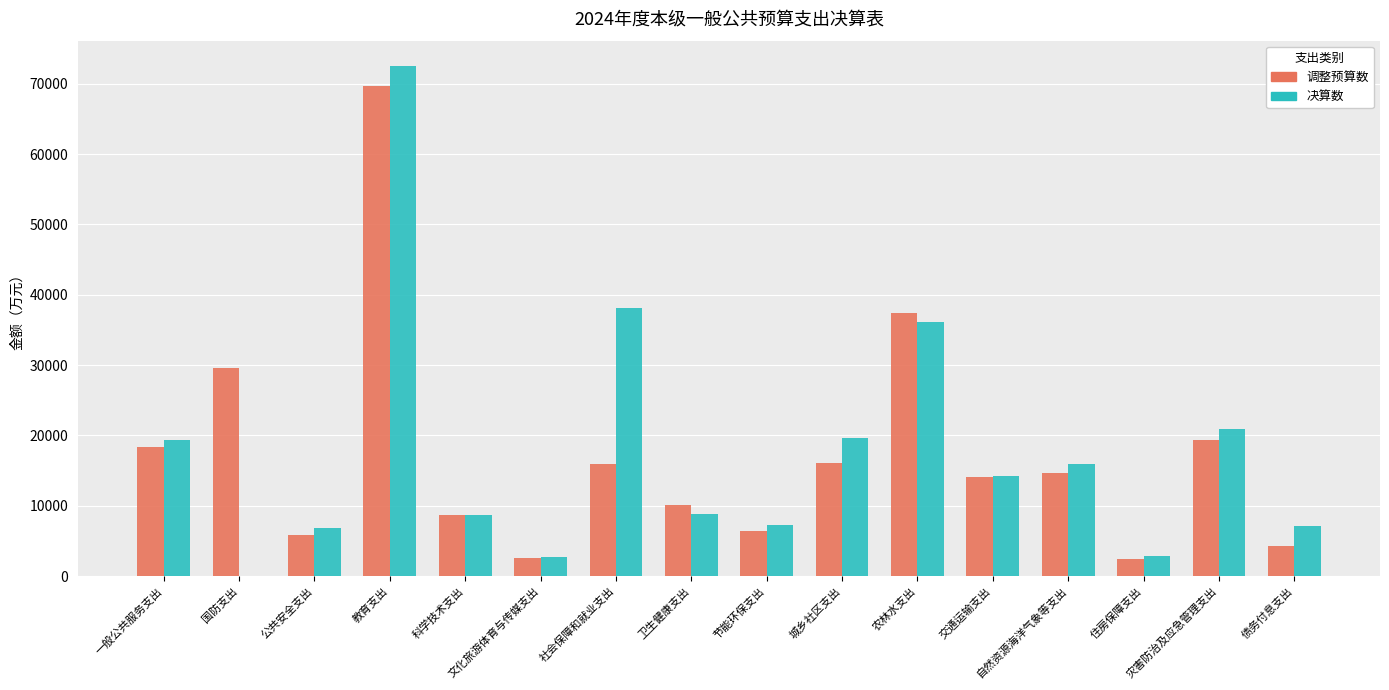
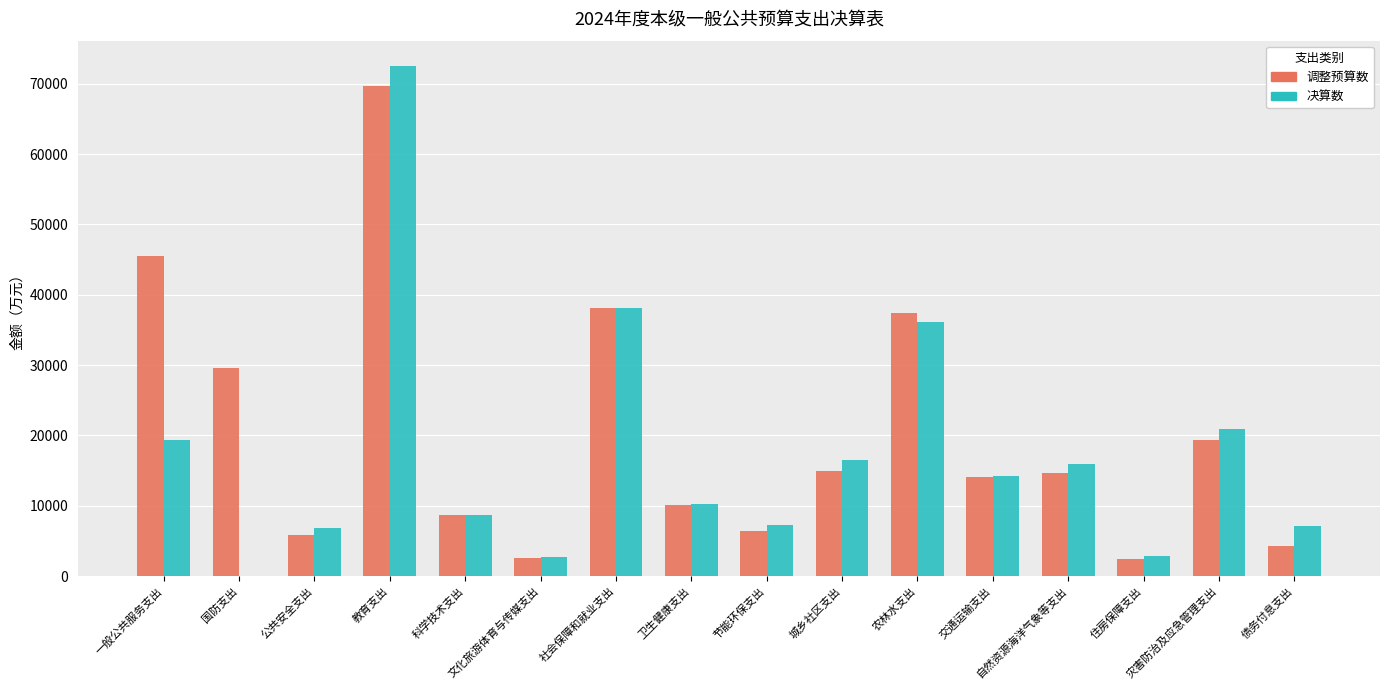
调整预算数, 一般公共服务支出: 18000 -> 46000
调整预算数, 社会保障和就业支出: 16000 -> 38000
决算数, 卫生健康支出: 9000 -> 10000
调整预算数, 城乡社区支出: 16000 -> 15000
决算数, 城乡社区支出: 20000 -> 17000
